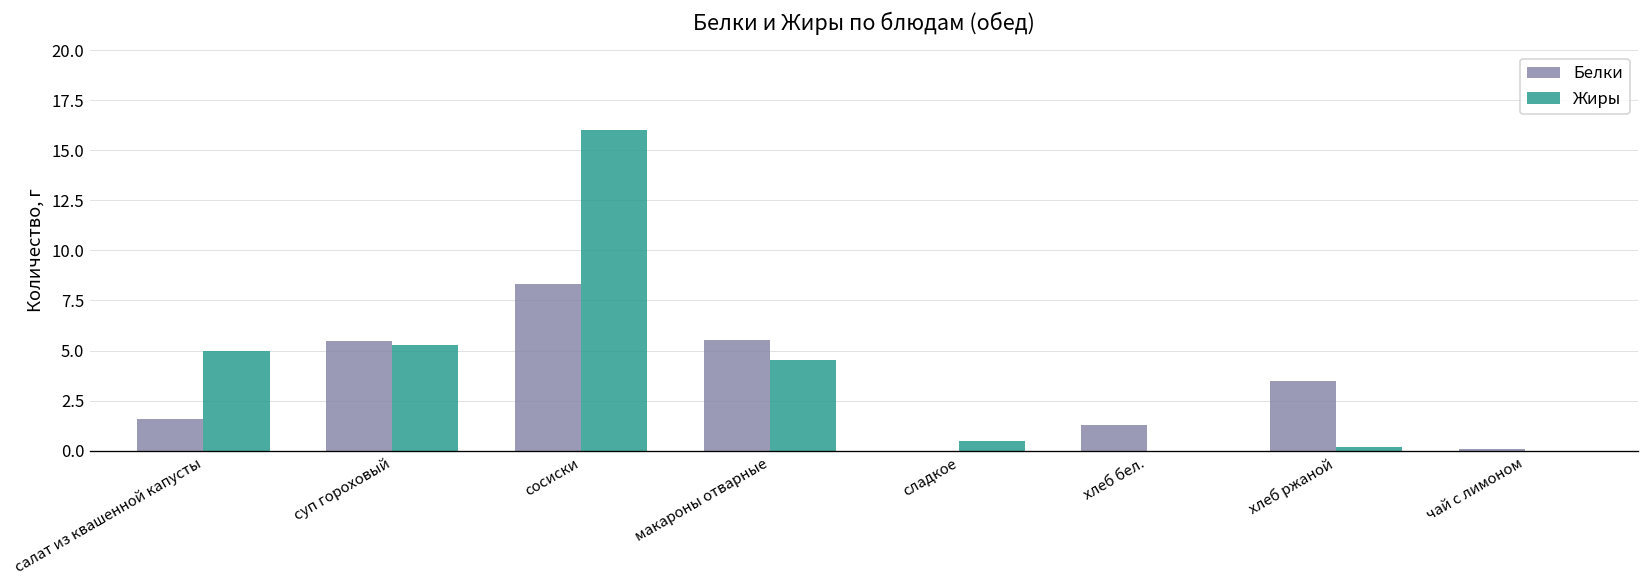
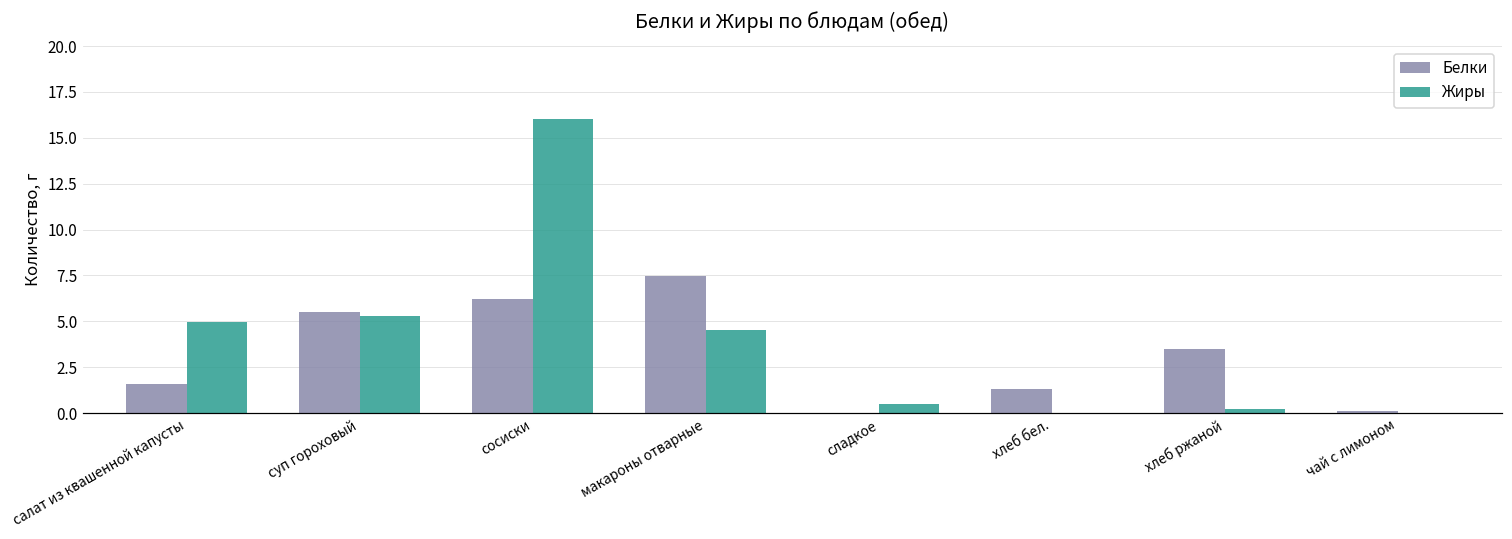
Белки, сосиски: 8.3 -> 6.2
Белки, макароны отварные: 5.5 -> 7.5
